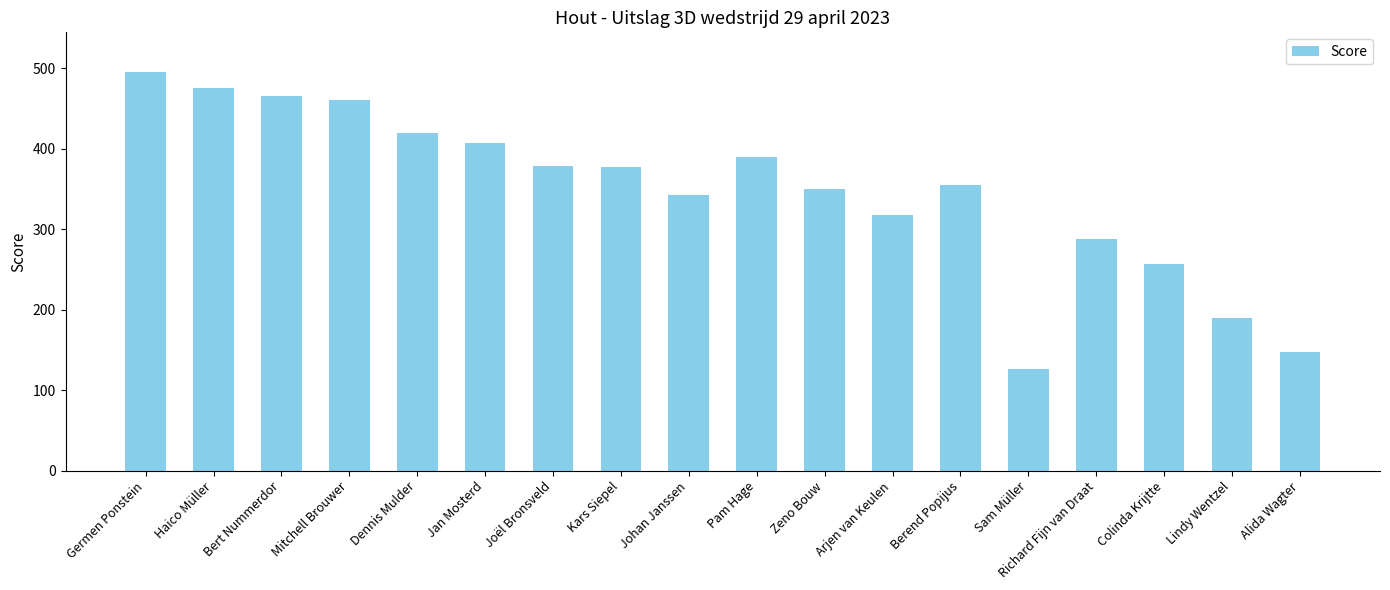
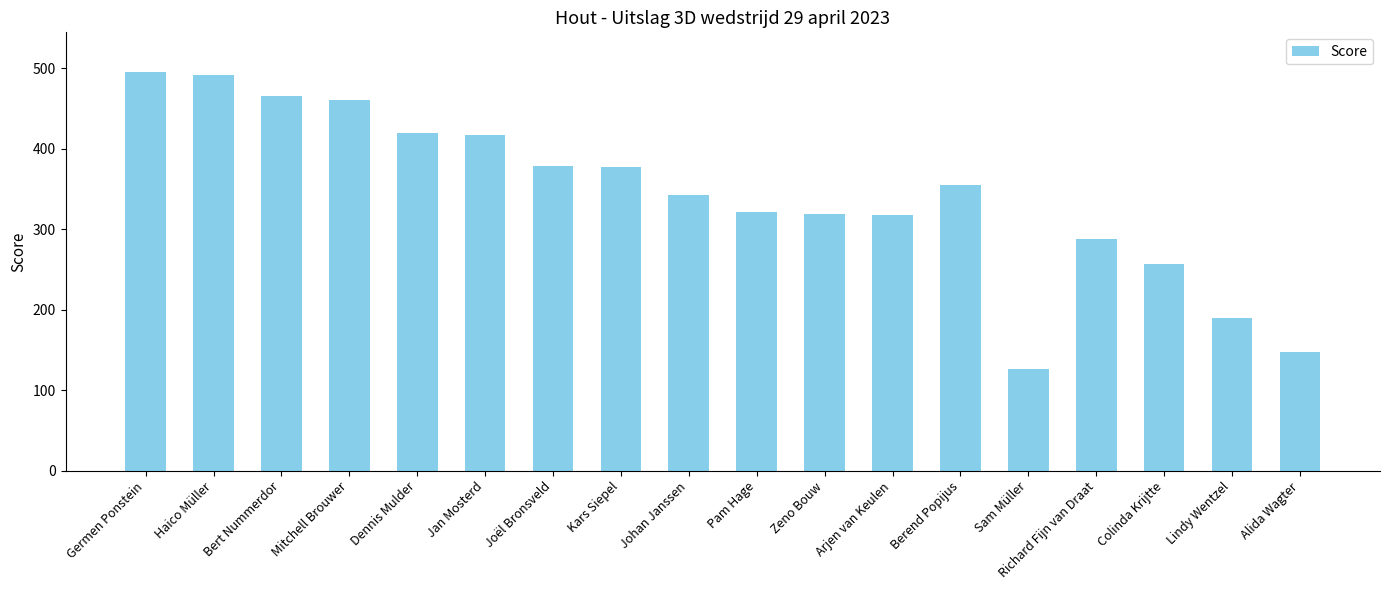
Haico Müller: 480 -> 490
Jan Mosterd: 410 -> 420
Pam Hage: 390 -> 320
Zeno Bouw: 350 -> 320
